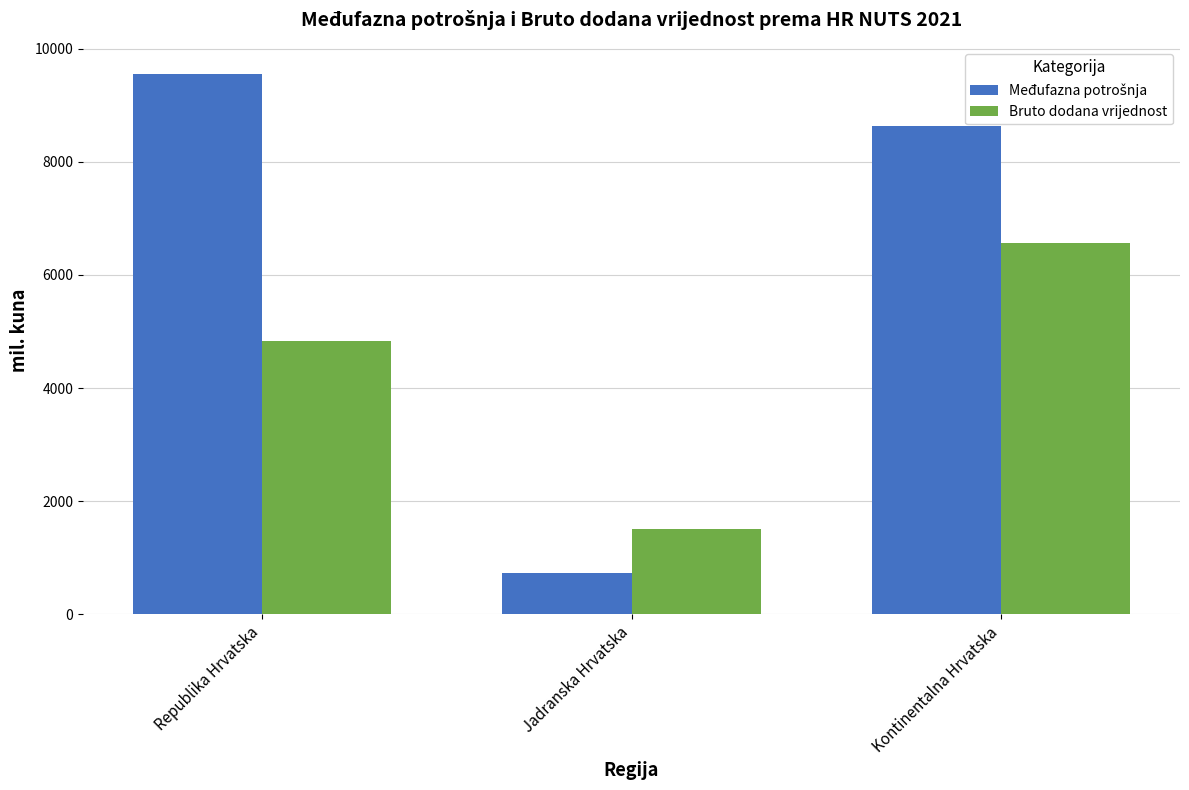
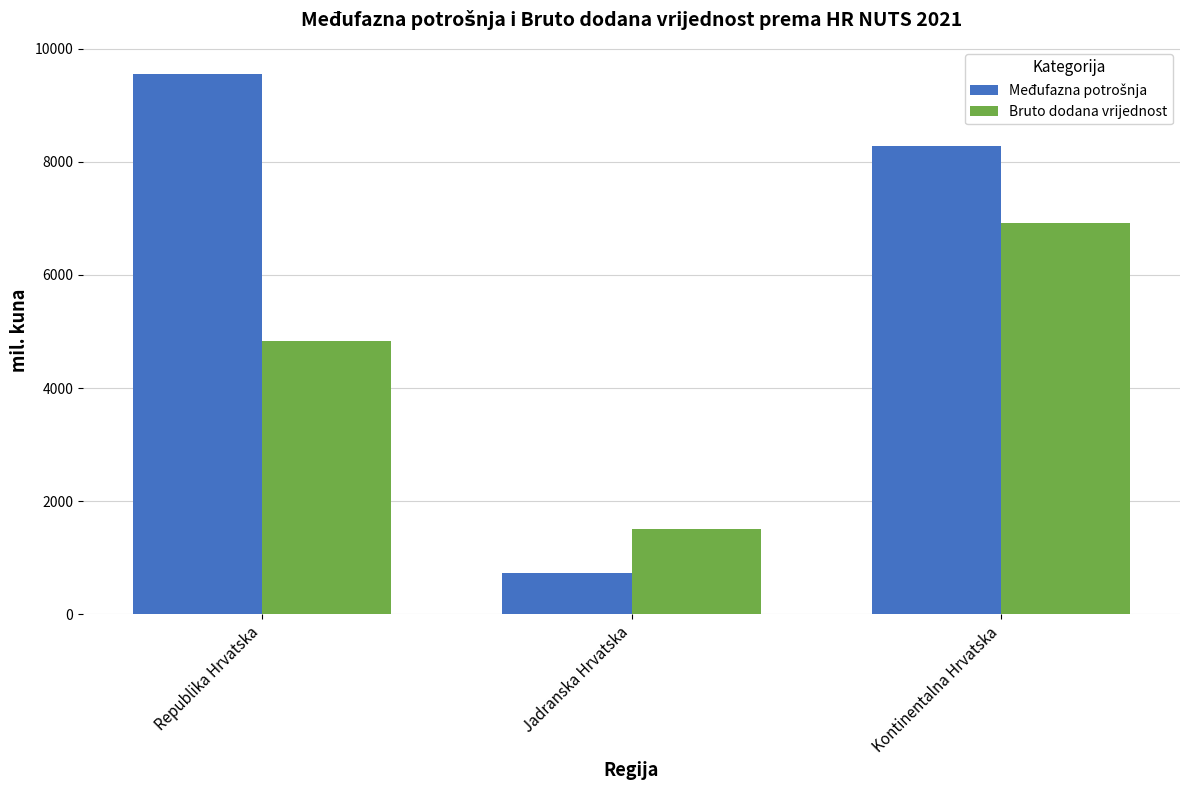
Međufazna potrošnja, Kontinentalna Hrvatska: 8600 -> 8300
Bruto dodana vrijednost, Kontinentalna Hrvatska: 6600 -> 6900
